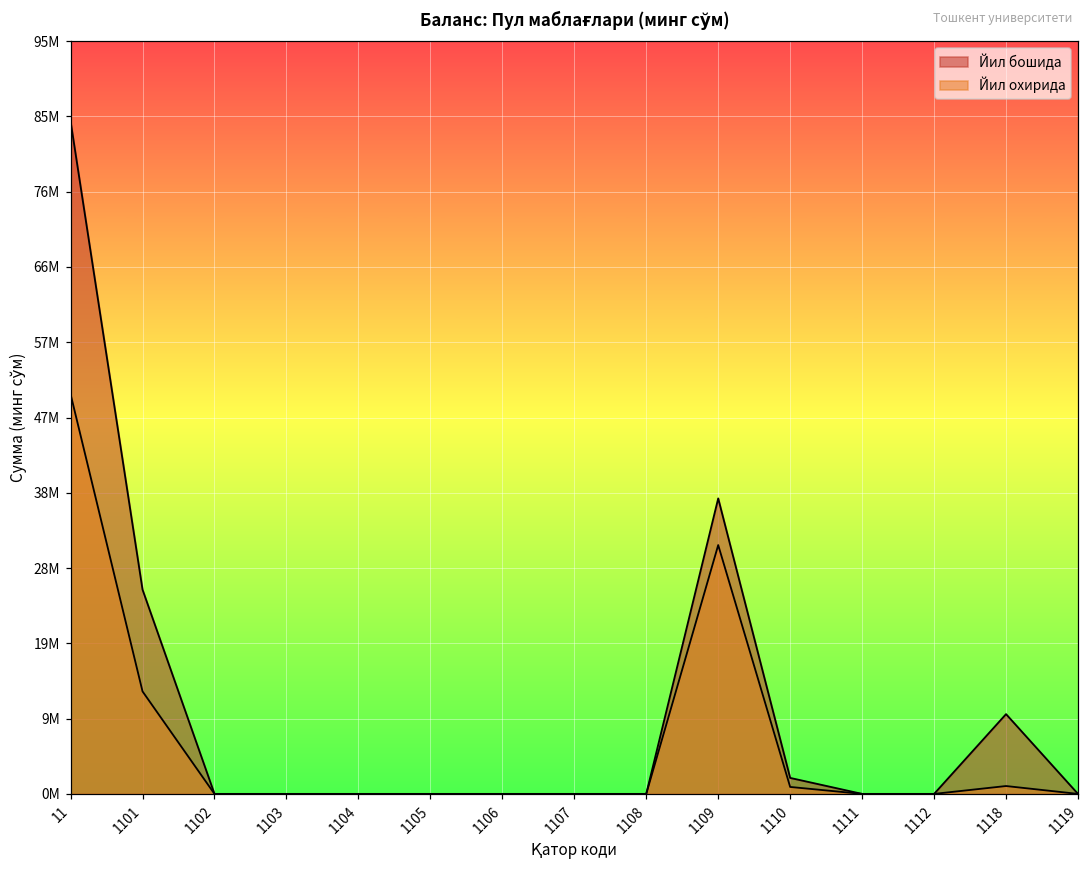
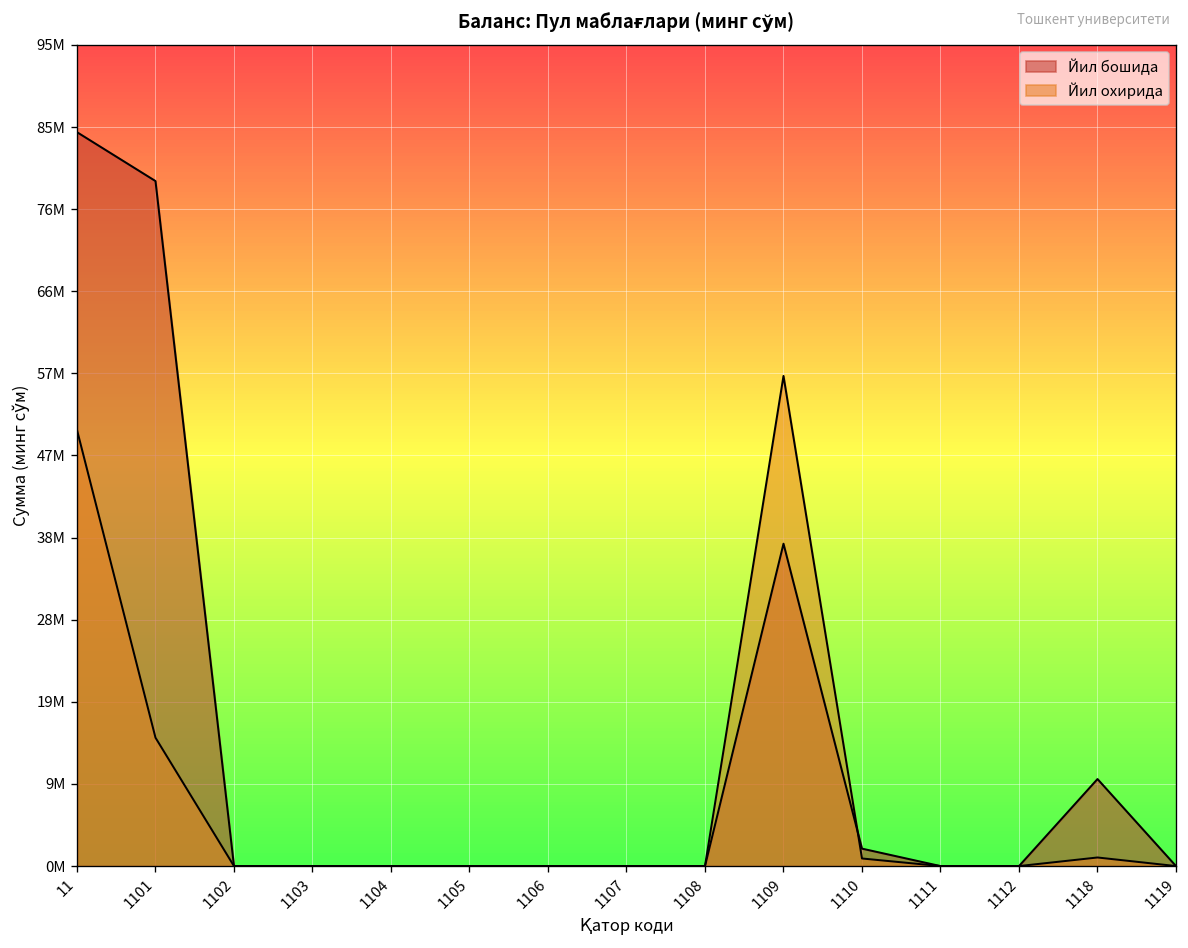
Йил бошида, 1101: 26000000 -> 79000000
Йил охирида, 1101: 13000000 -> 15000000
Йил охирида, 1109: 31000000 -> 57000000
